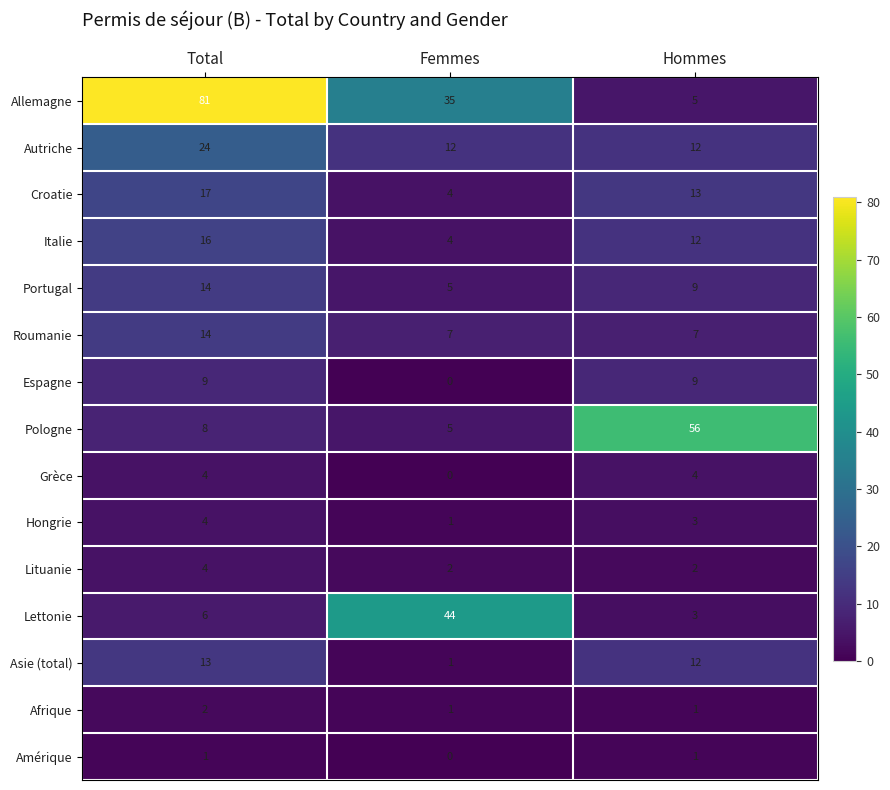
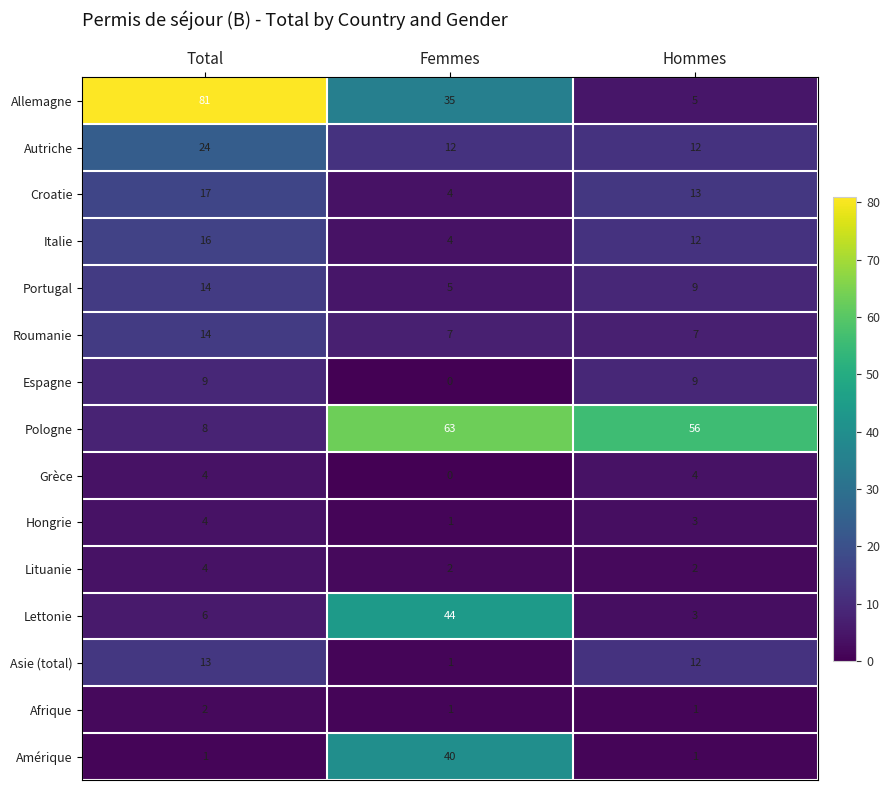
Pologne, Femmes: 5 -> 63
Amérique, Femmes: 0 -> 40
